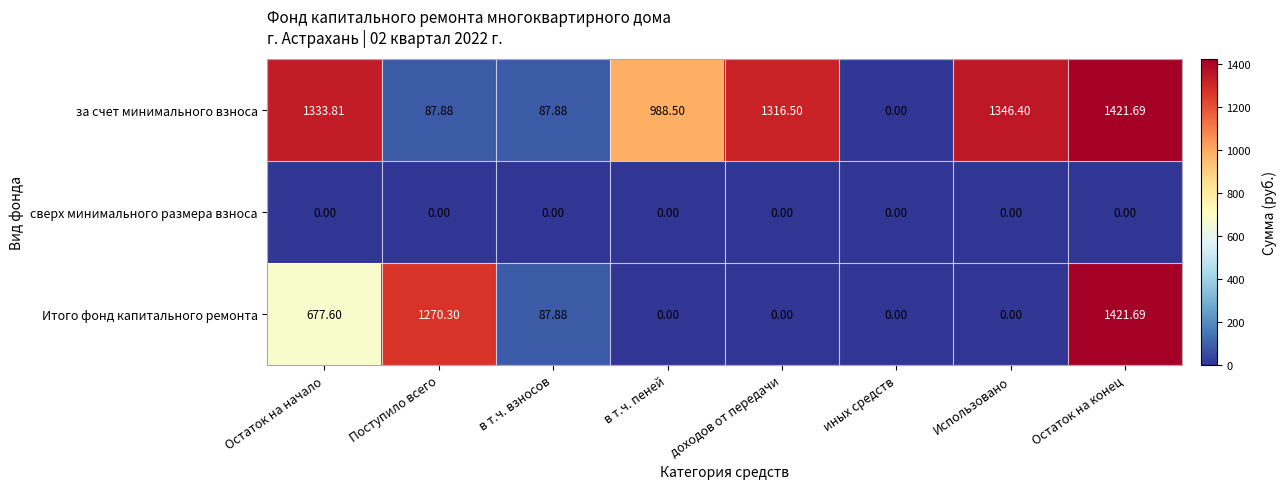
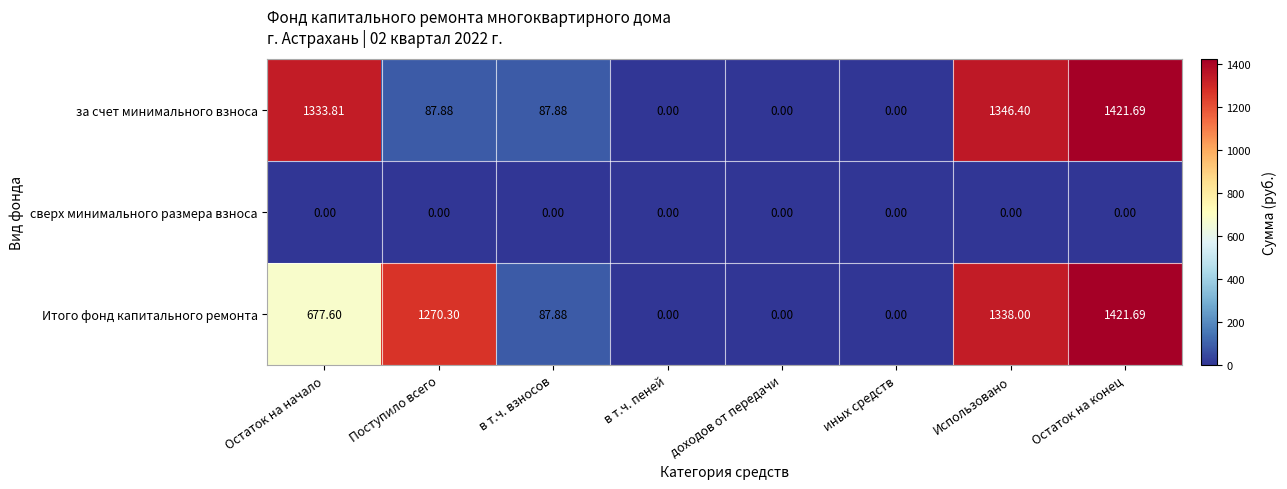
за счет минимального взноса, в т.ч. пеней: 988.50 -> 0.00
за счет минимального взноса, доходов от передачи: 1316.50 -> 0.00
Итого фонд капитального ремонта, Использовано: 0.00 -> 1338.00
